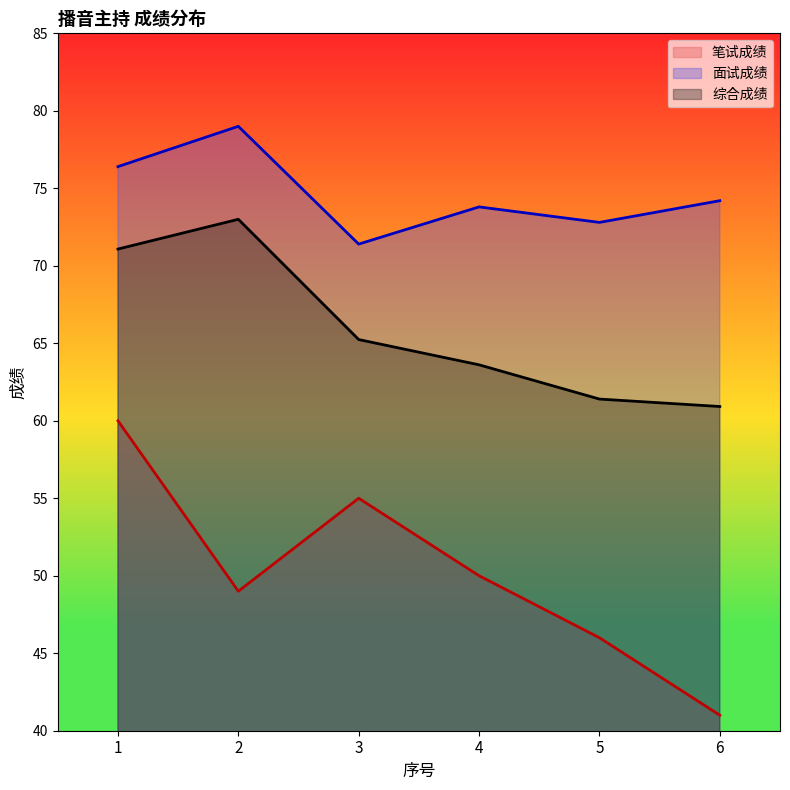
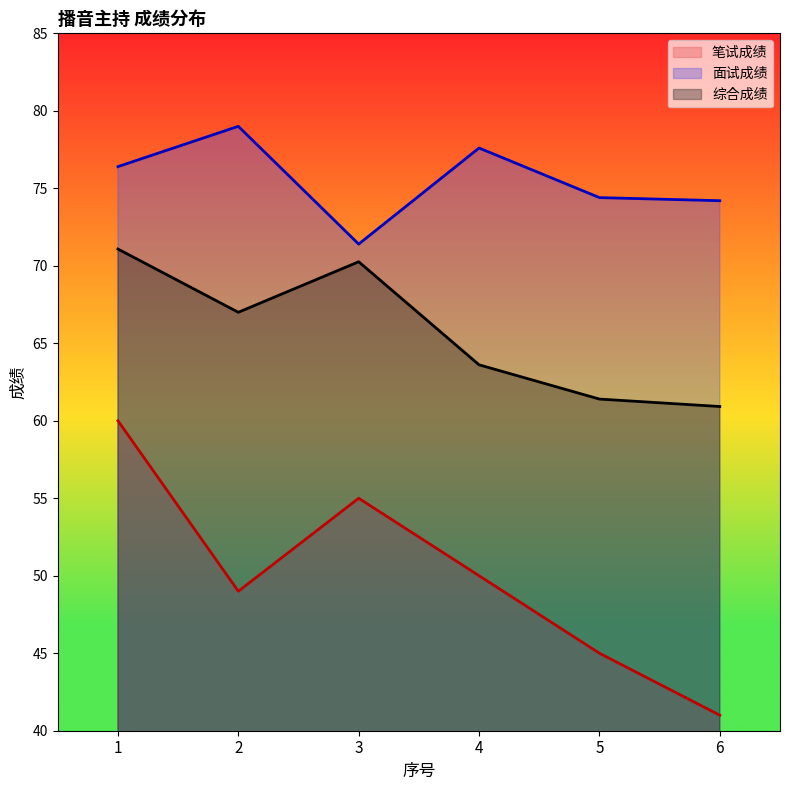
综合成绩, 2: 73 -> 67
综合成绩, 3: 65.2 -> 70.3
面试成绩, 4: 73.8 -> 77.6
笔试成绩, 5: 46 -> 45
面试成绩, 5: 72.8 -> 74.4
